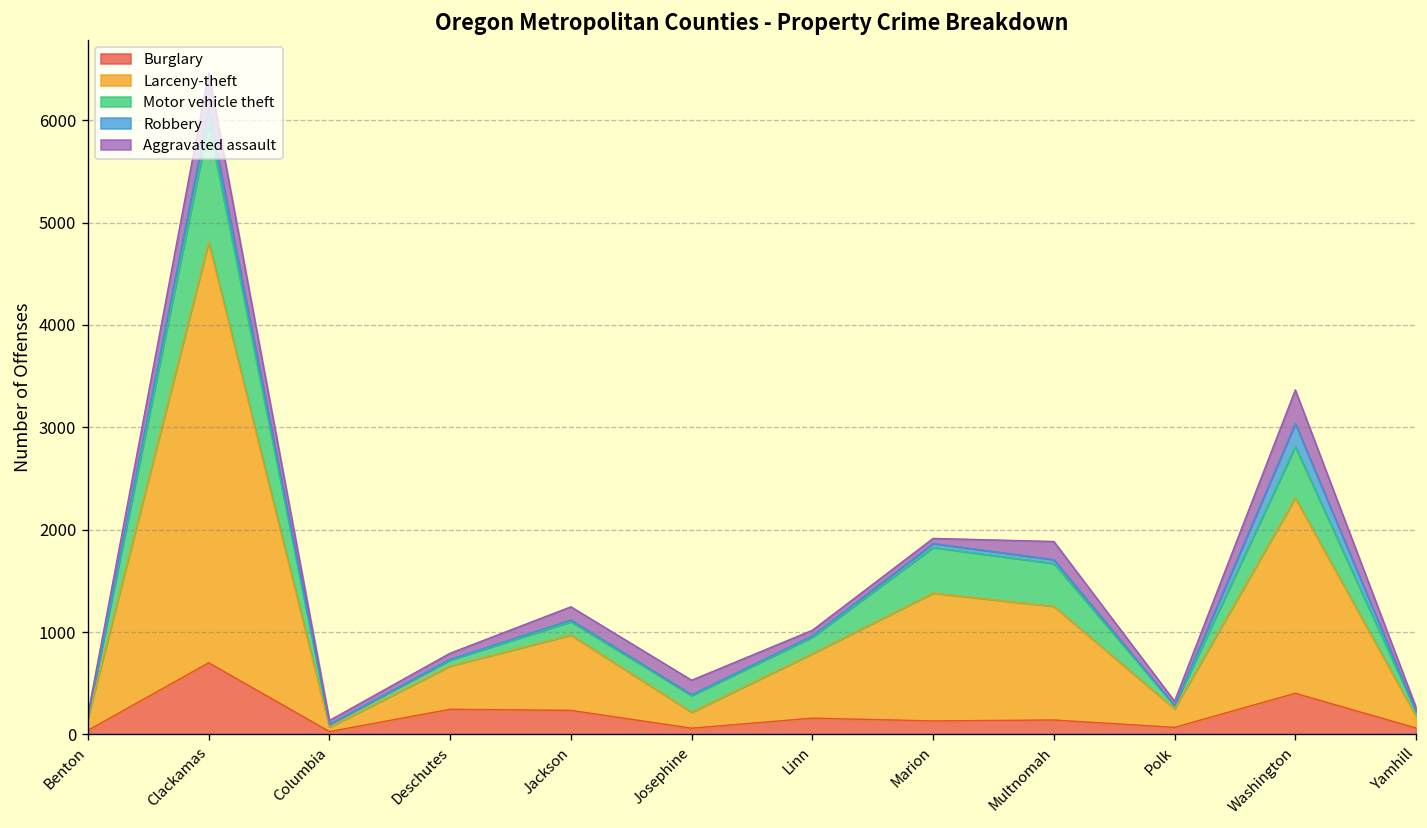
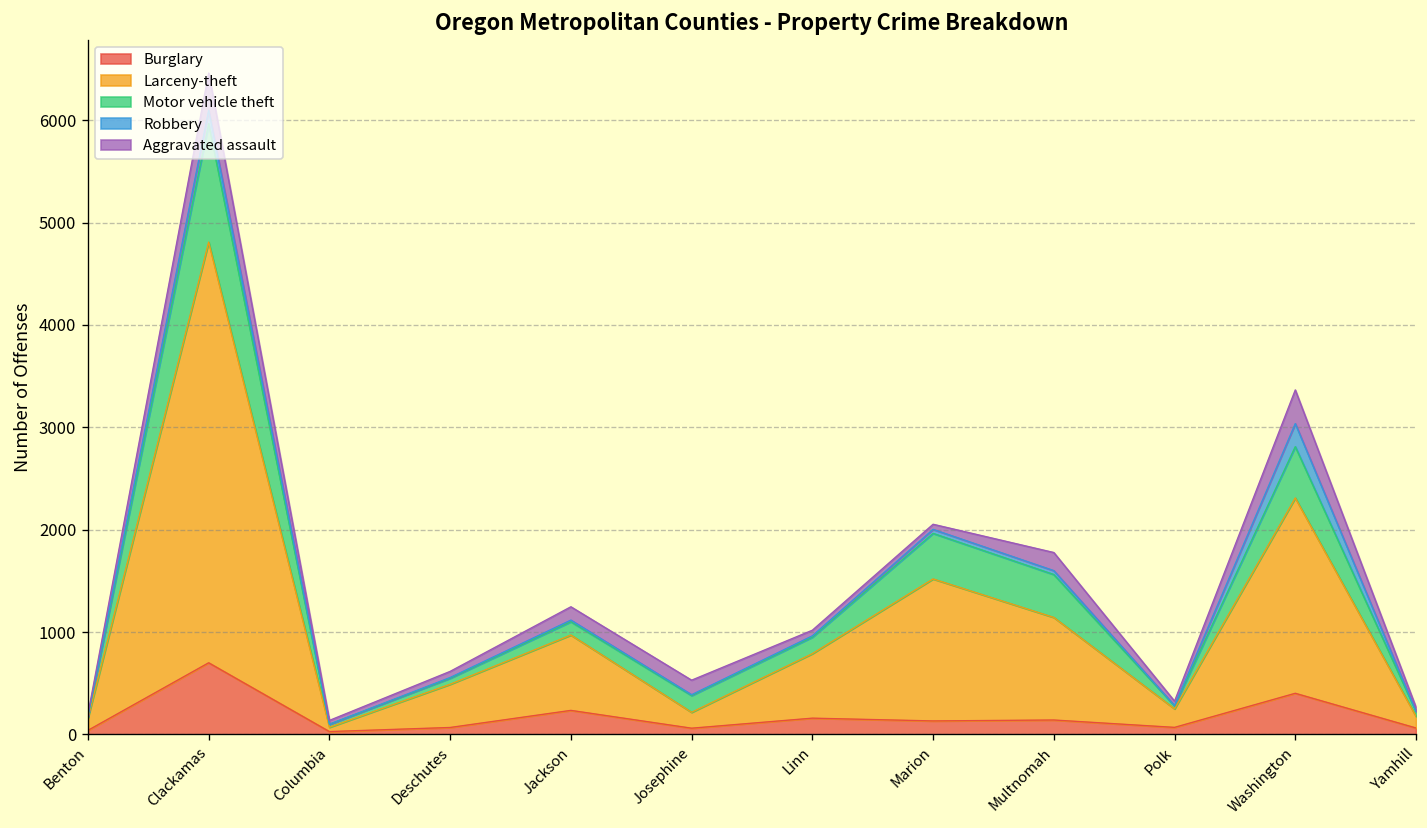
Burglary, Deschutes: 200 -> 100
Larceny-theft, Marion: 1200 -> 1400
Larceny-theft, Multnomah: 1100 -> 1000
